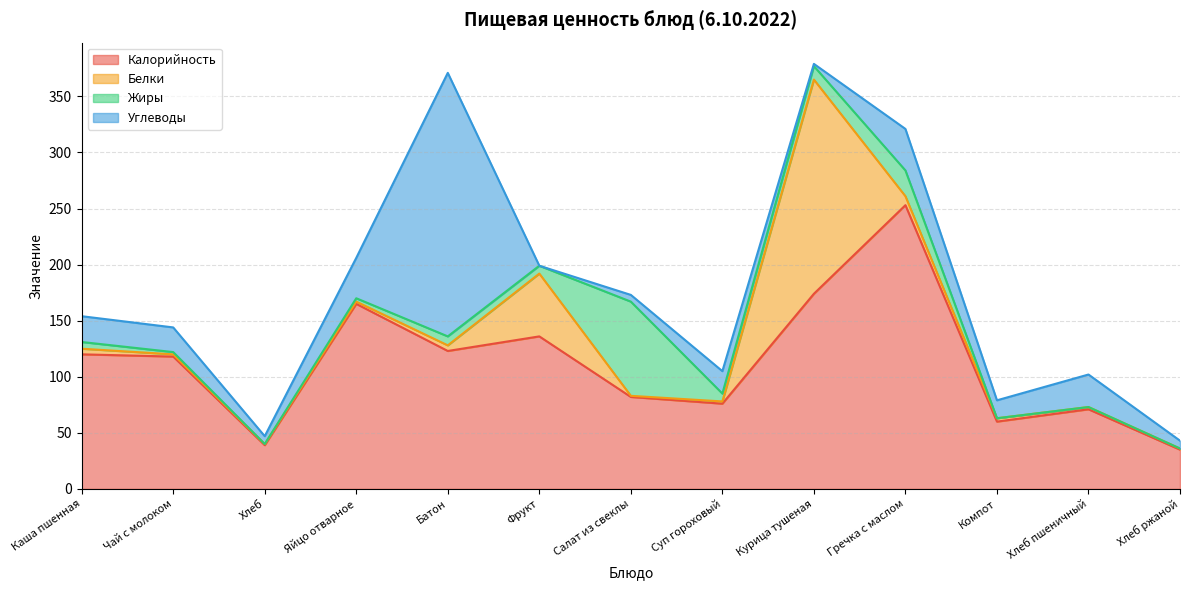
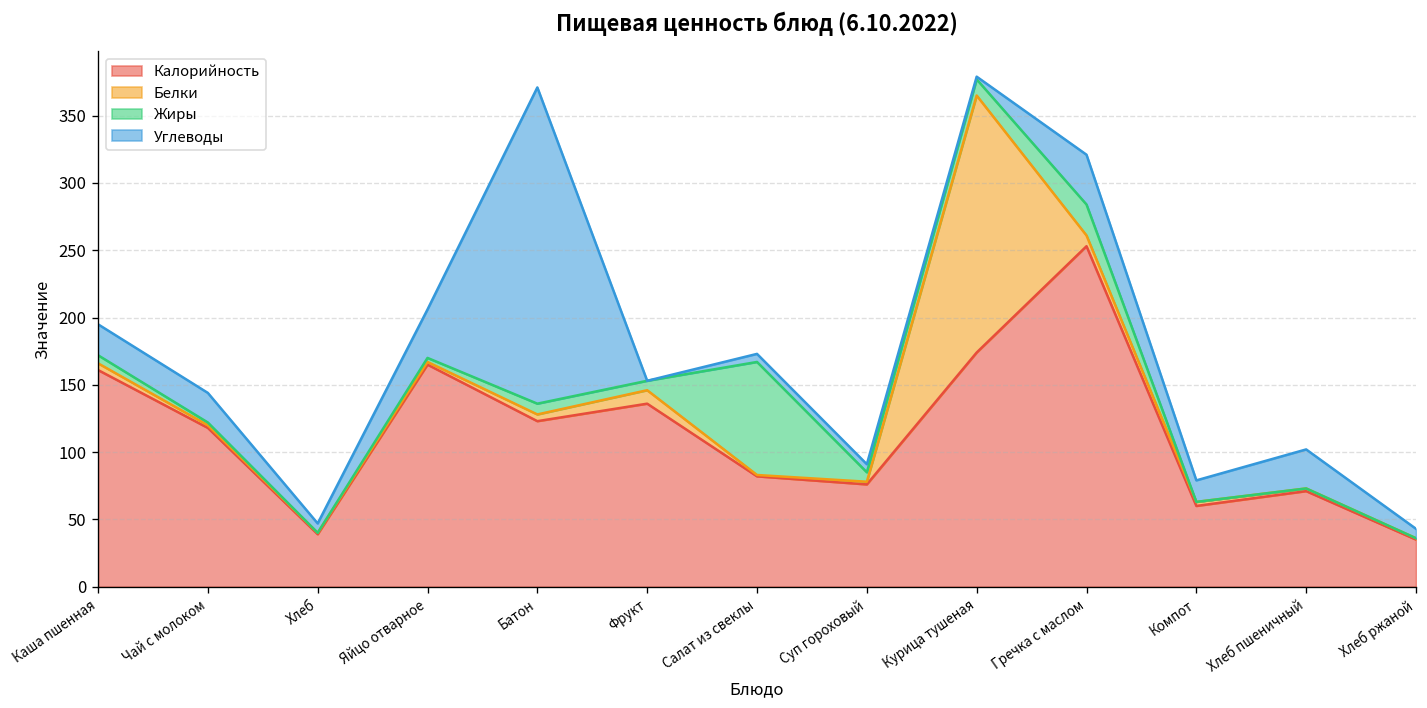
Калорийность, Каша пшенная: 120 -> 161
Белки, Фрукт: 56 -> 10
Углеводы, Суп гороховый: 20 -> 6
